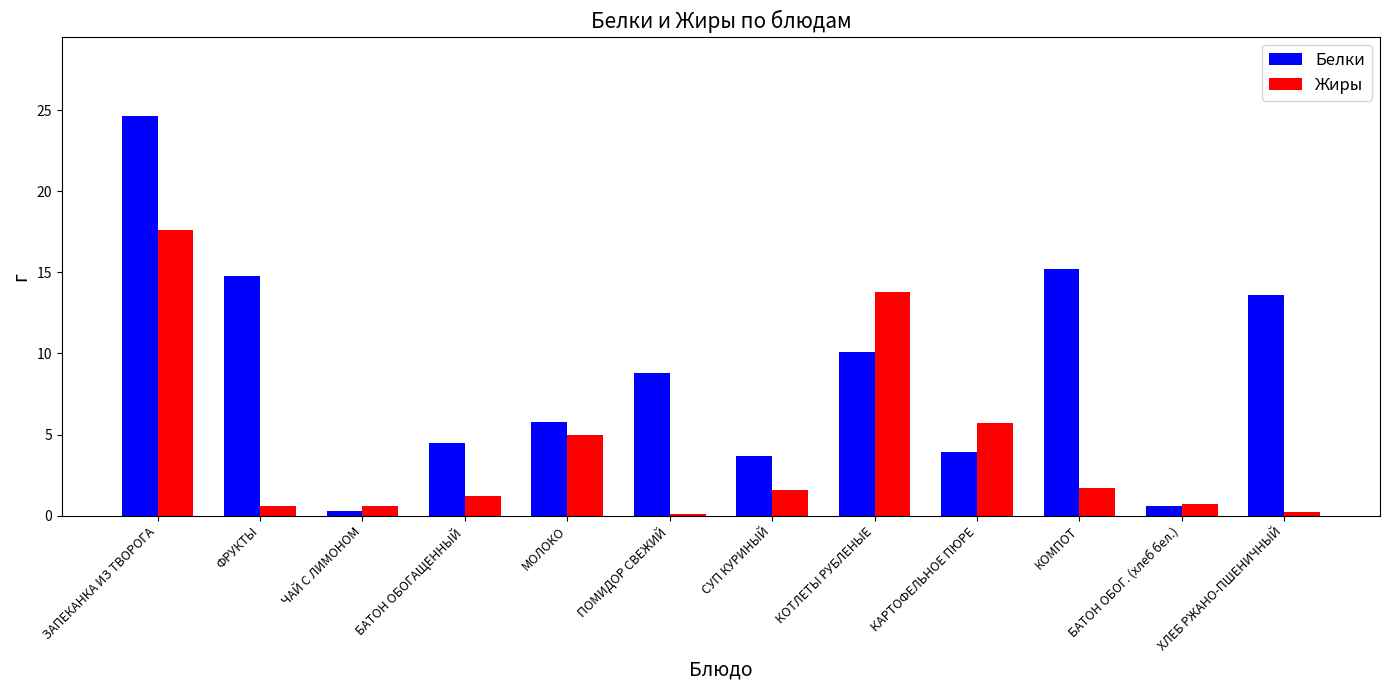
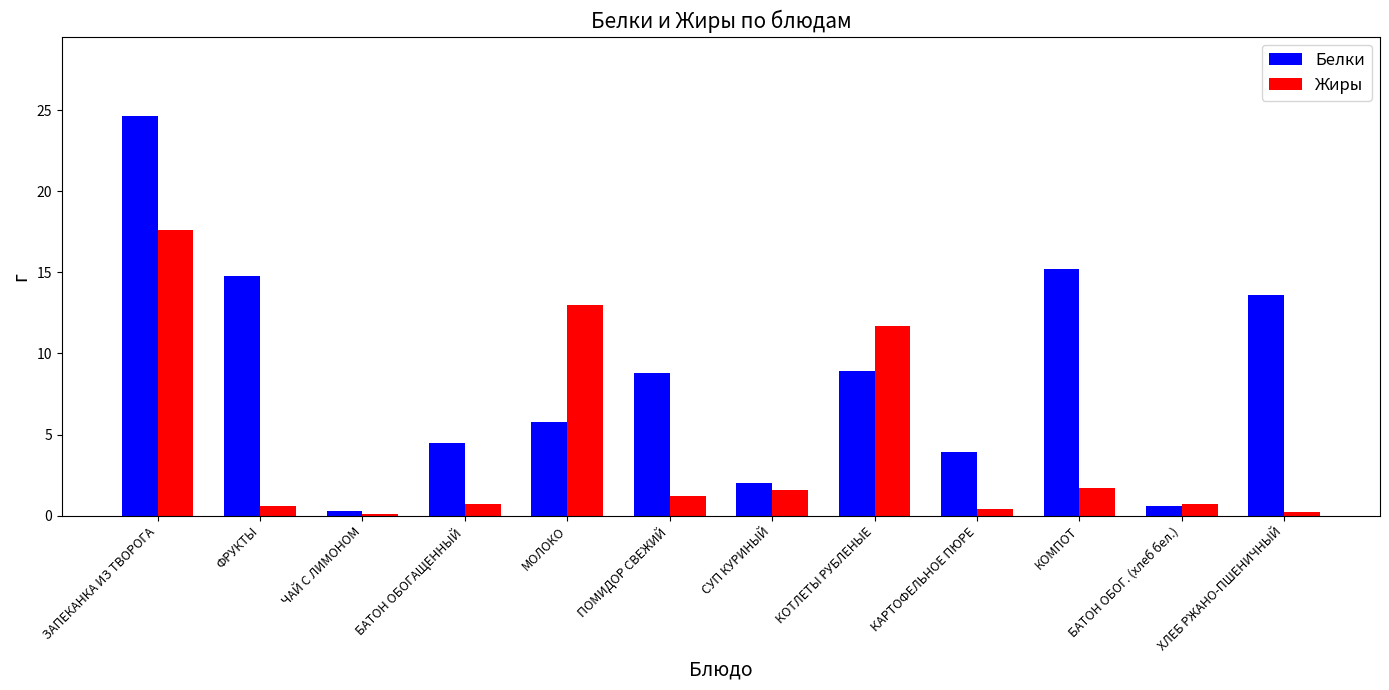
Жиры, ЧАЙ С ЛИМОНОМ: 0.6 -> 0.1
Жиры, БАТОН ОБОГАЩЕННЫЙ: 1.2 -> 0.7
Жиры, МОЛОКО: 5 -> 13
Жиры, ПОМИДОР СВЕЖИЙ: 0.1 -> 1.2
Белки, СУП КУРИНЫЙ: 3.7 -> 2.0
Белки, КОТЛЕТЫ РУБЛЕНЫЕ: 10.1 -> 8.9
Жиры, КОТЛЕТЫ РУБЛЕНЫЕ: 13.8 -> 11.7
Жиры, КАРТОФЕЛЬНОЕ ПЮРЕ: 5.7 -> 0.4
